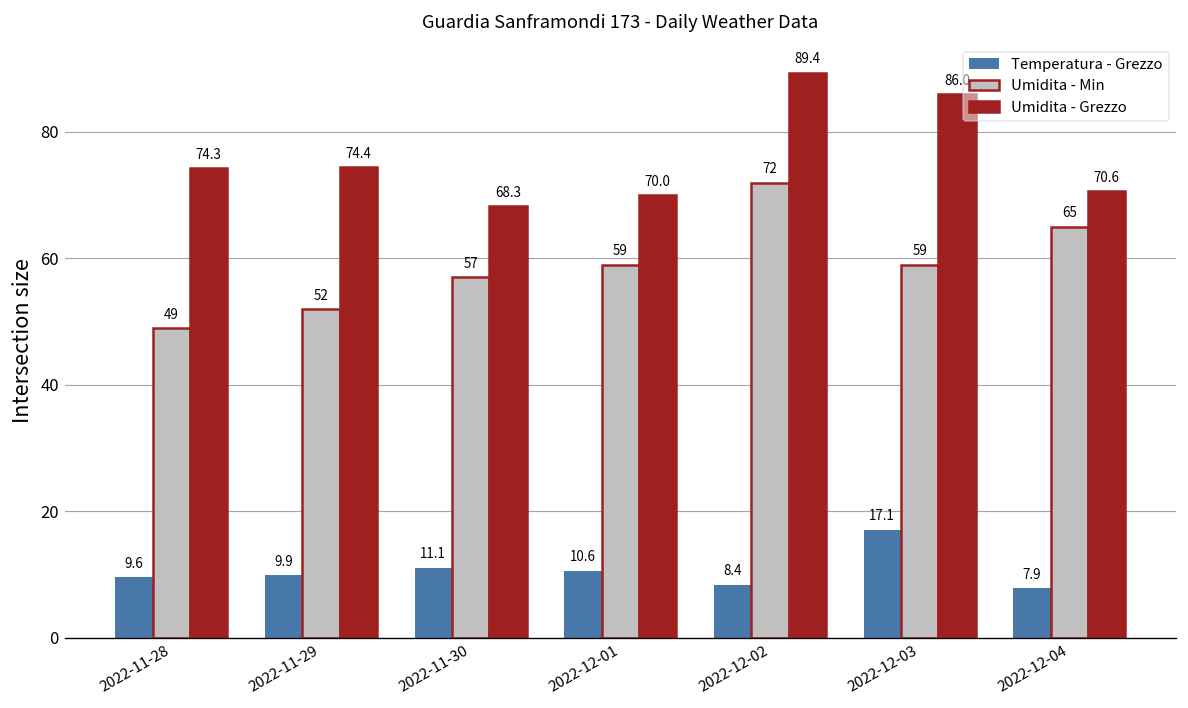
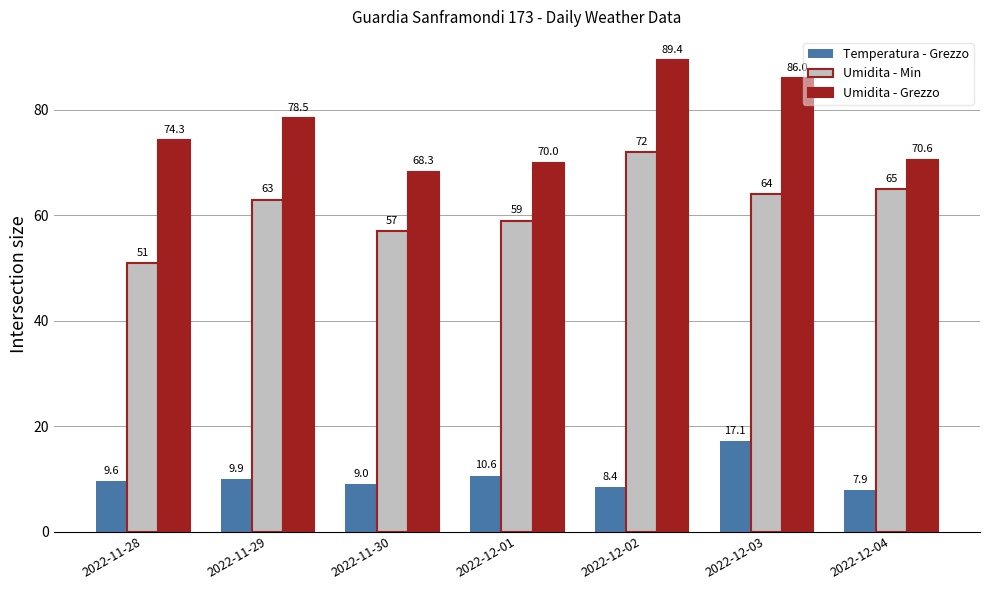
Umidita - Min, 2022-11-28: 49 -> 51
Umidita - Min, 2022-11-29: 52 -> 63
Umidita - Grezzo, 2022-11-29: 74.4 -> 78.5
Temperatura - Grezzo, 2022-11-30: 11.1 -> 9.0
Umidita - Min, 2022-12-03: 59 -> 64
